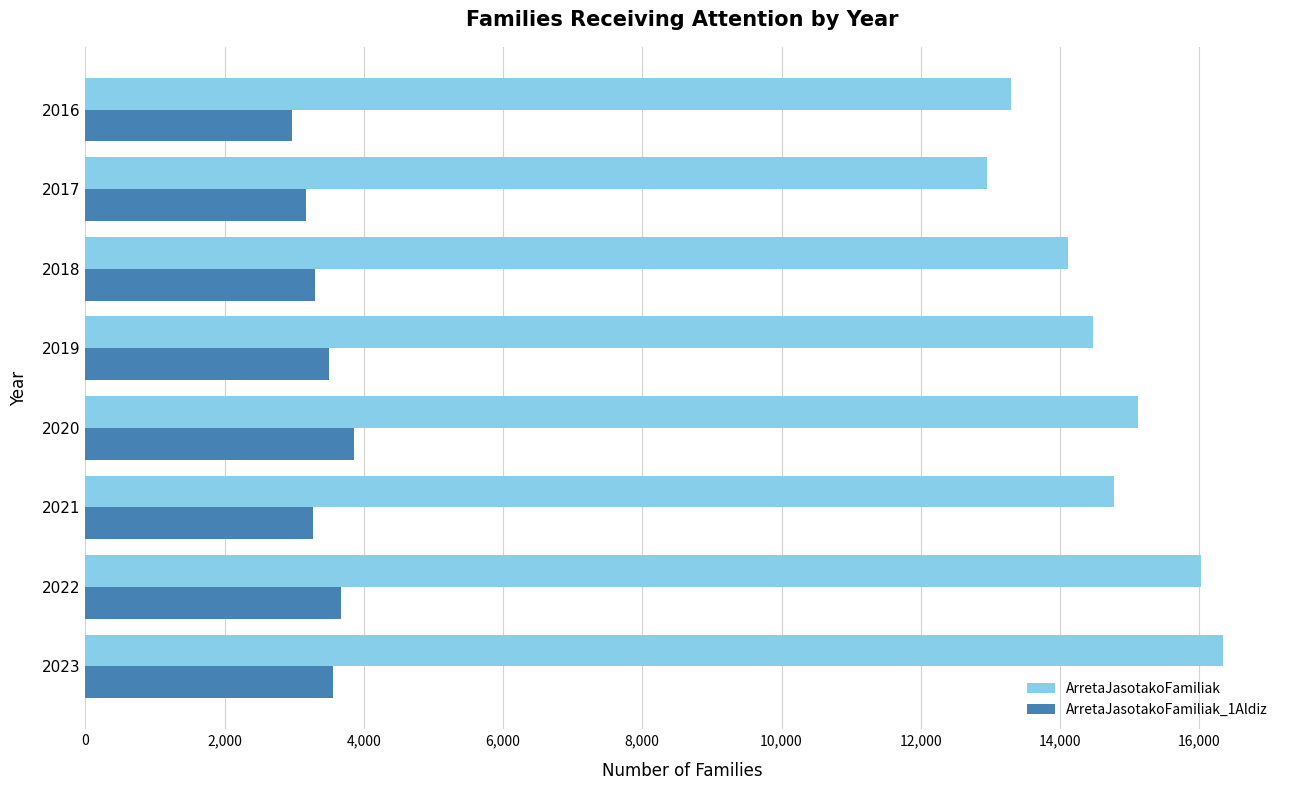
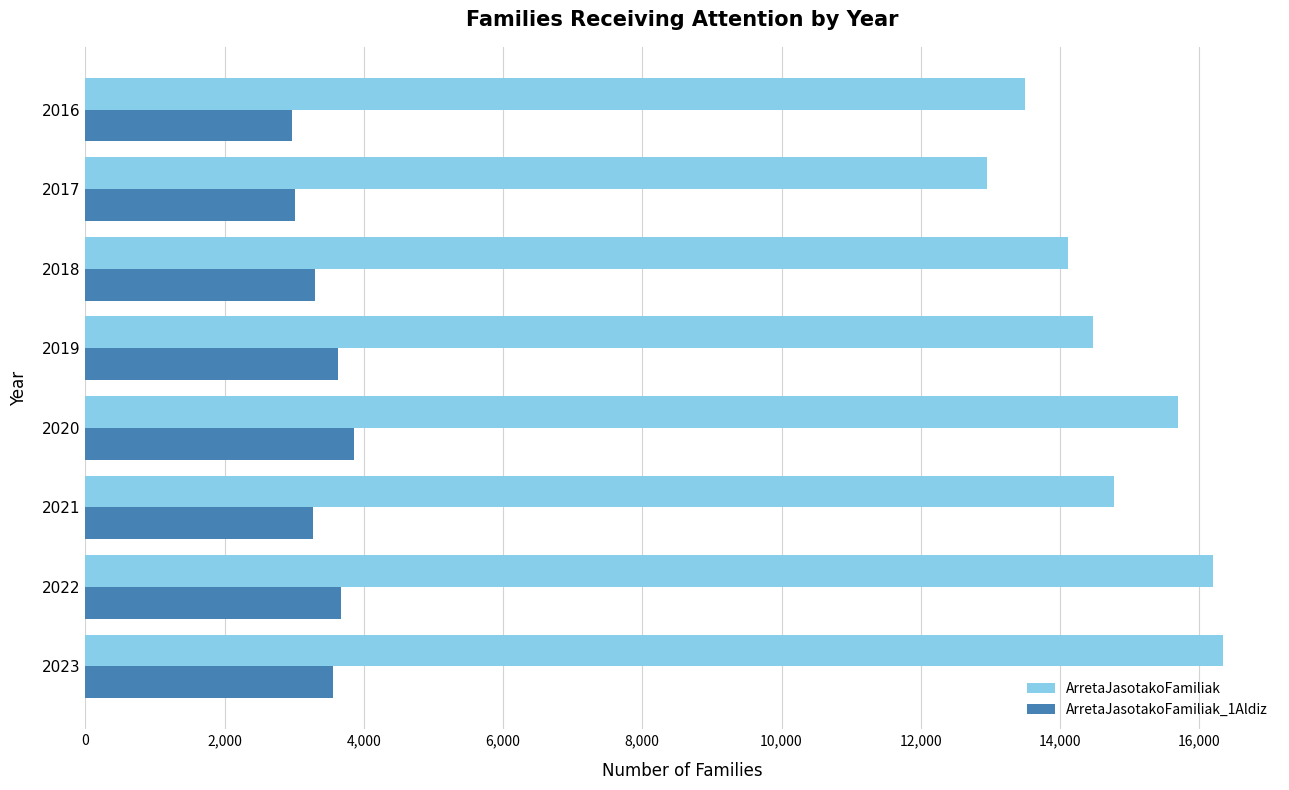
ArretaJasotakoFamiliak, 2016: 13,300 -> 13,500
ArretaJasotakoFamiliak_1Aldiz, 2017: 3,200 -> 3,000
ArretaJasotakoFamiliak_1Aldiz, 2019: 3,500 -> 3,600
ArretaJasotakoFamiliak, 2020: 15,100 -> 15,700
ArretaJasotakoFamiliak, 2022: 16,000 -> 16,200
